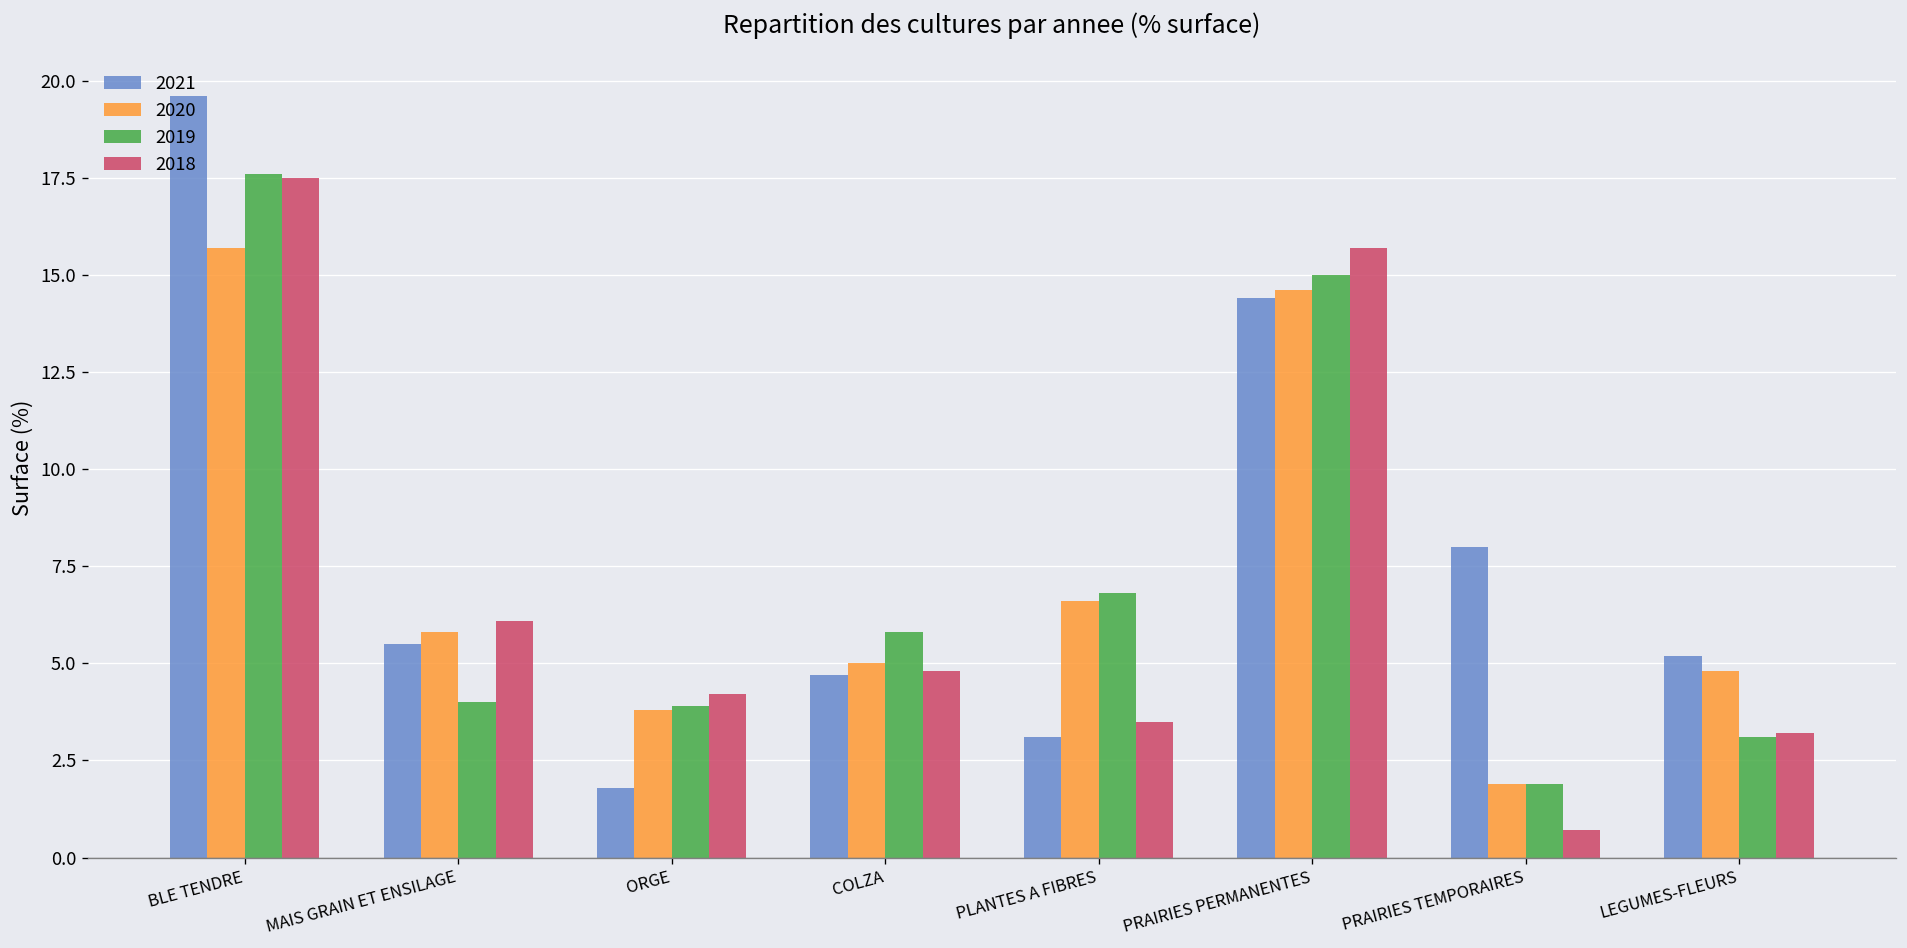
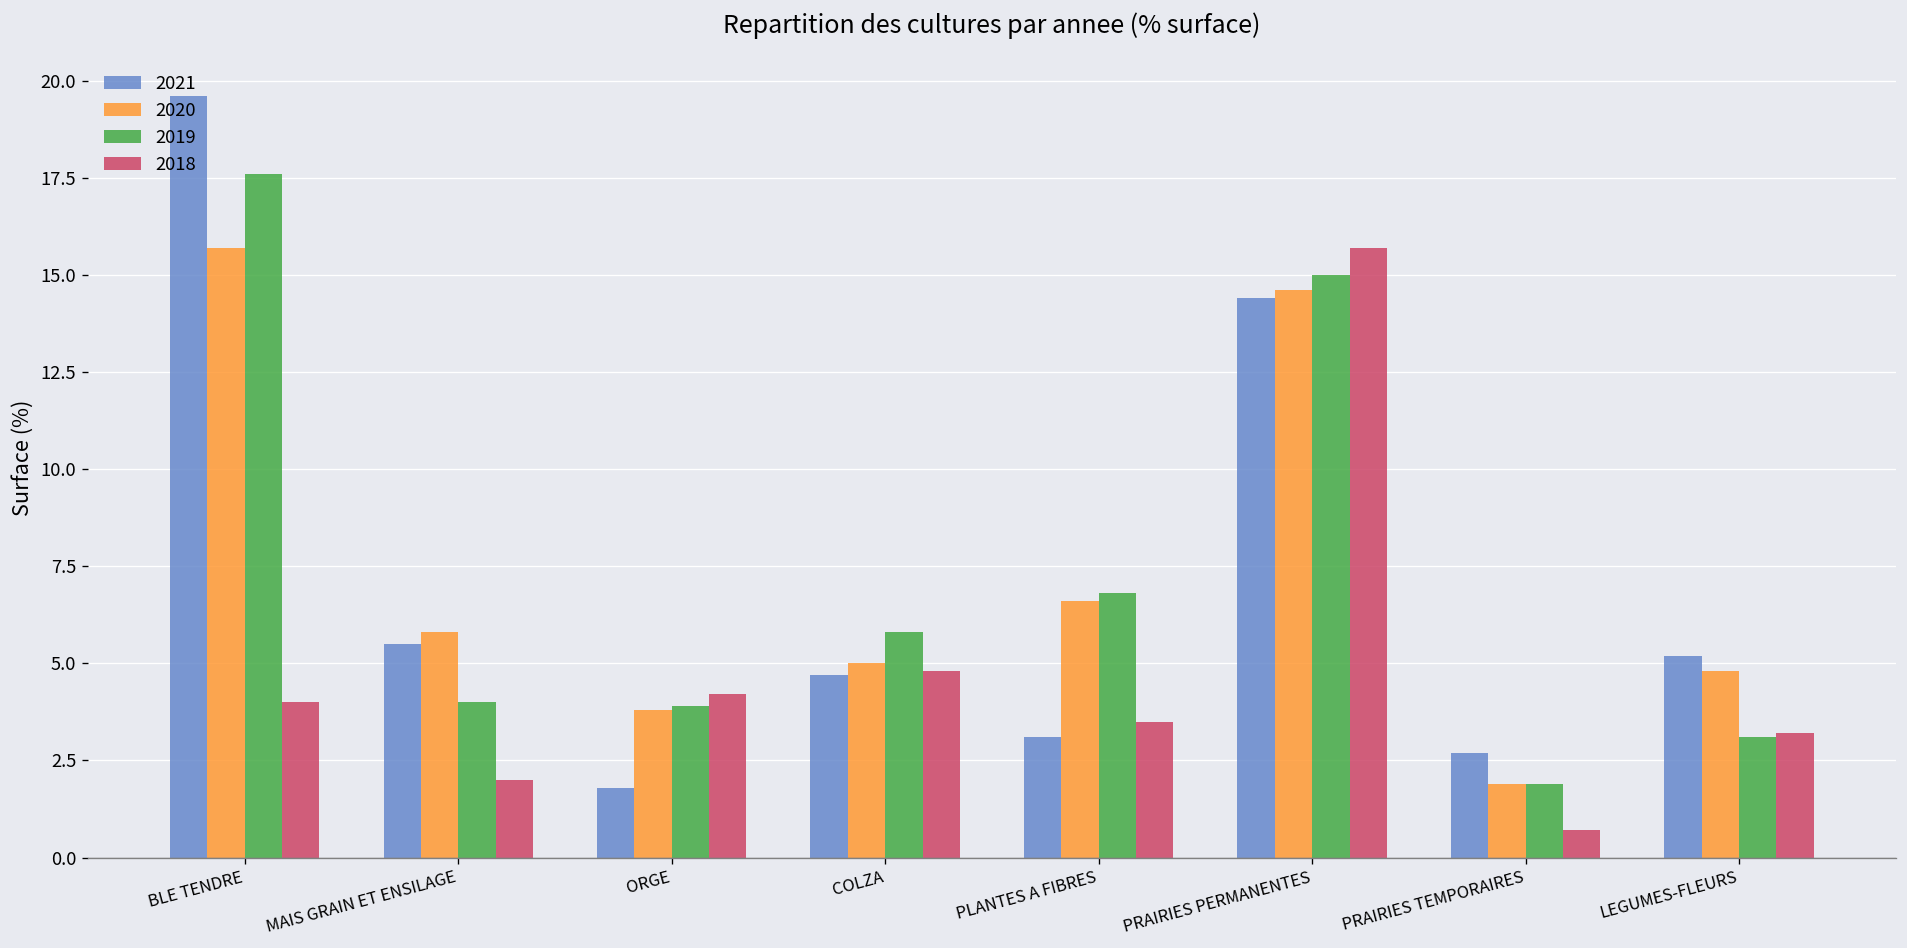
2018, BLE TENDRE: 17.5 -> 4.0
2018, MAIS GRAIN ET ENSILAGE: 6.1 -> 2.0
2021, PRAIRIES TEMPORAIRES: 8.0 -> 2.7
